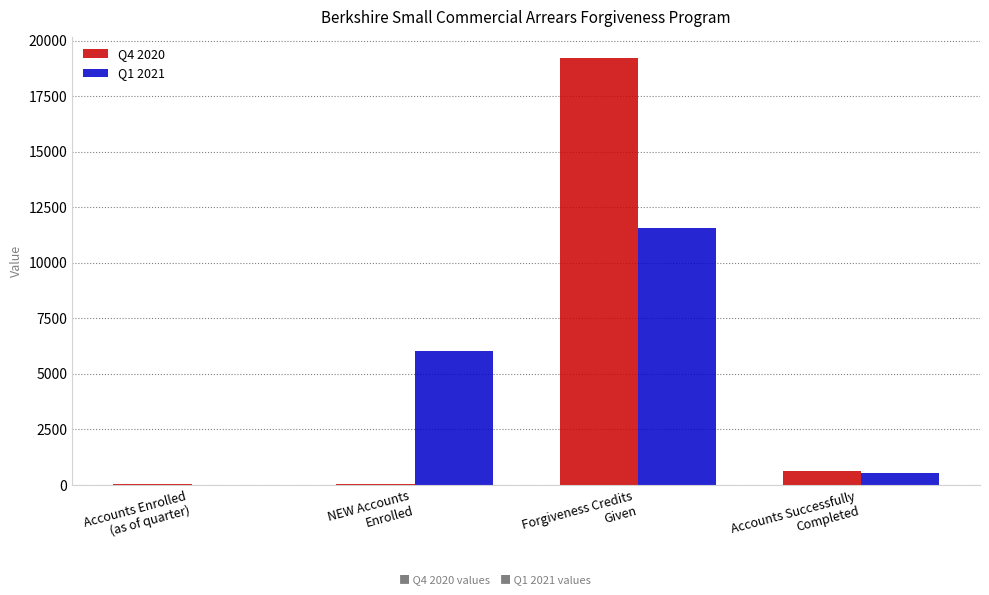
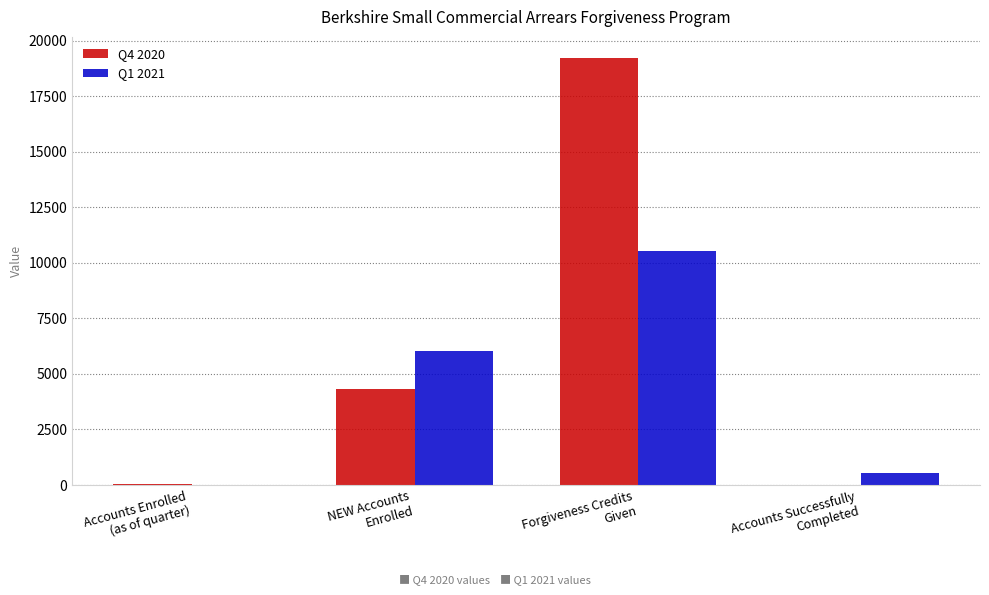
Q4 2020, NEW Accounts Enrolled: 0 -> 4300
Q1 2021, Forgiveness Credits Given: 11600 -> 10500
Q4 2020, Accounts Successfully Completed: 600 -> 0
